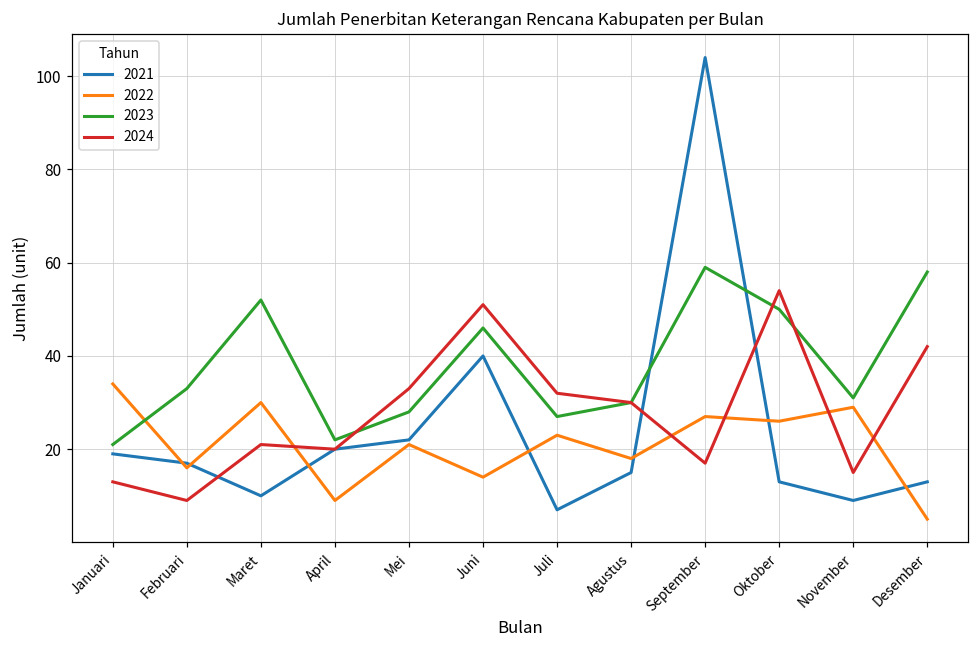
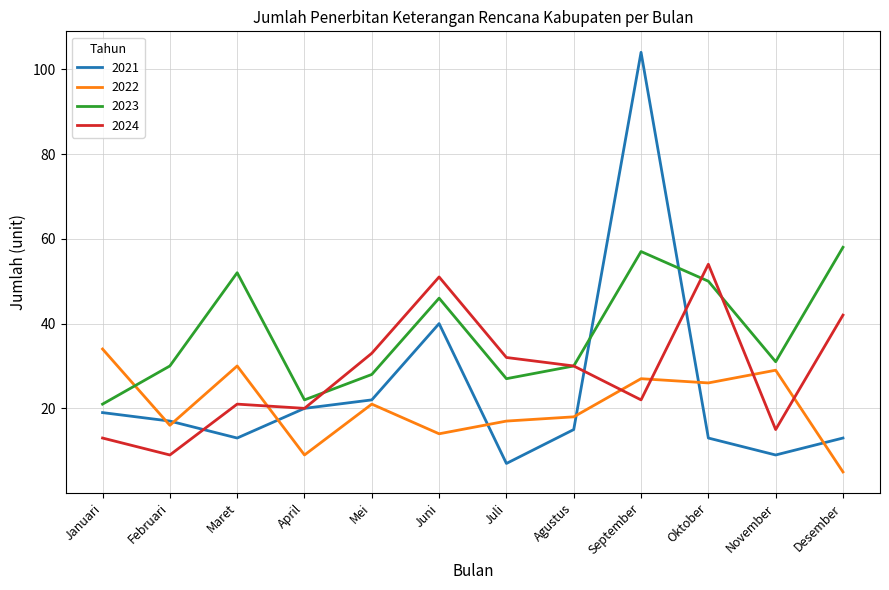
2023, Februari: 33 -> 30
2021, Maret: 10 -> 13
2022, Juli: 23 -> 17
2023, September: 59 -> 57
2024, September: 17 -> 22
